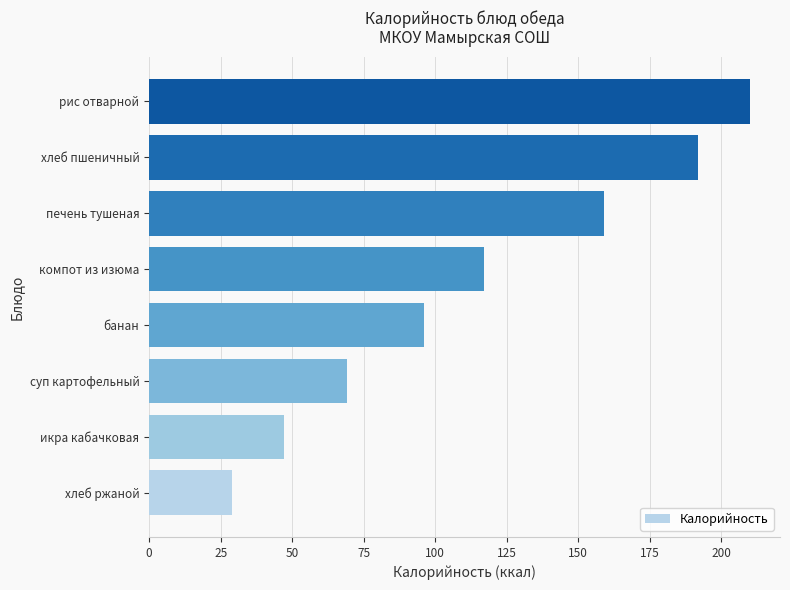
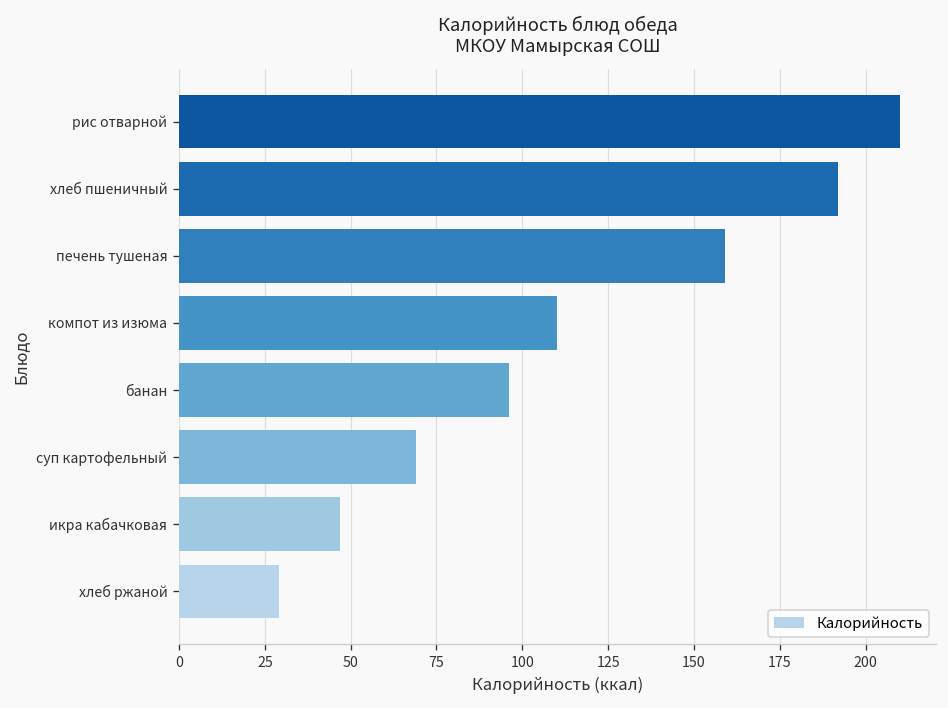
компот из изюма: 117 -> 110
